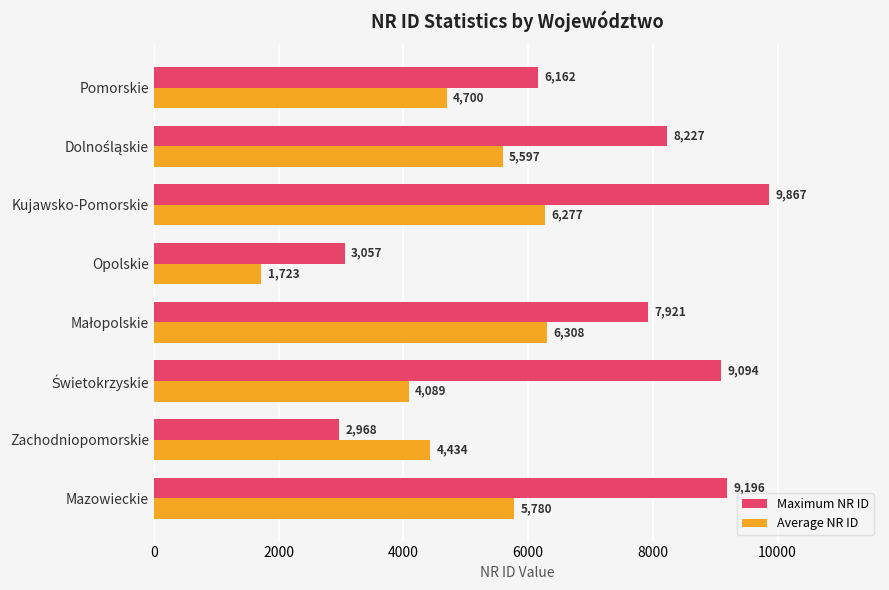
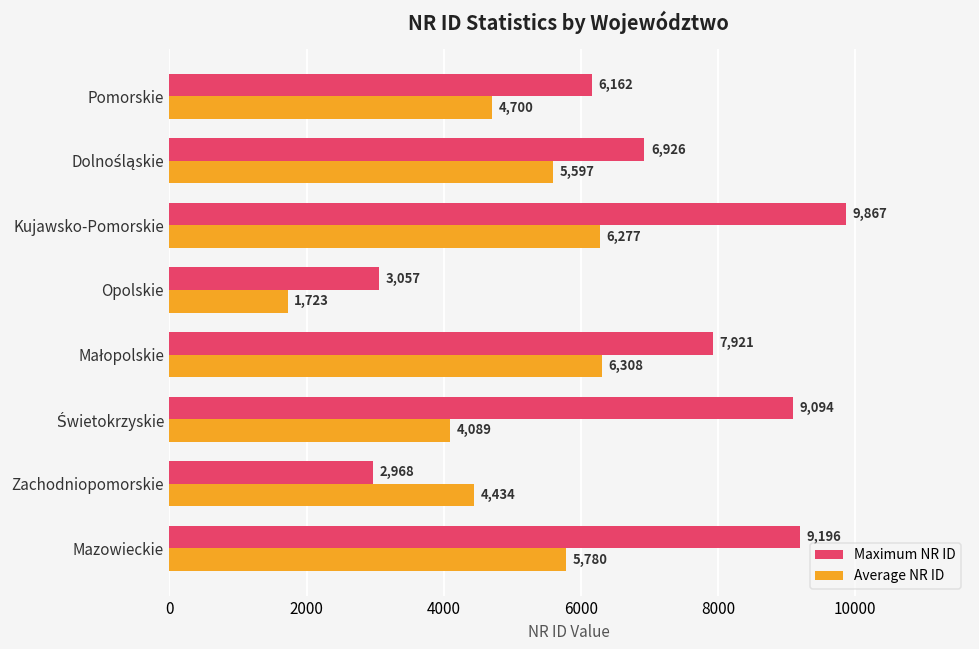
Maximum NR ID, Dolnośląskie: 8,227 -> 6,926
